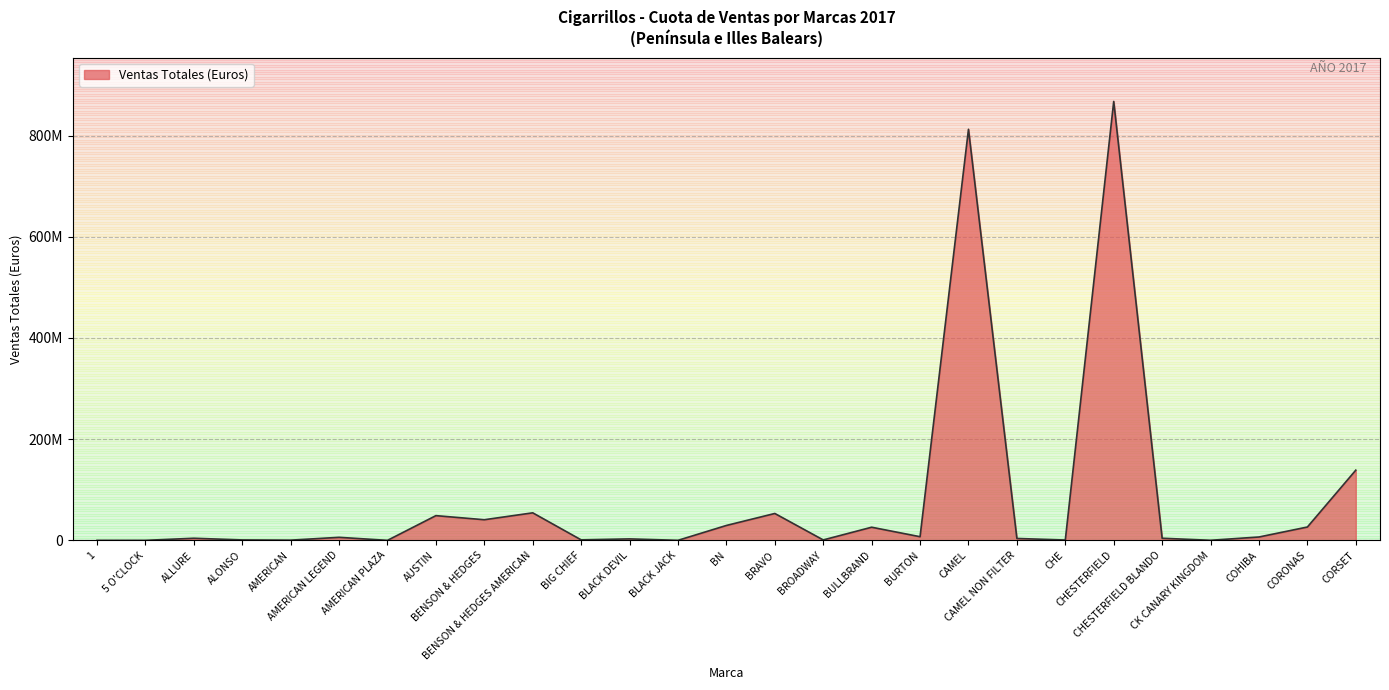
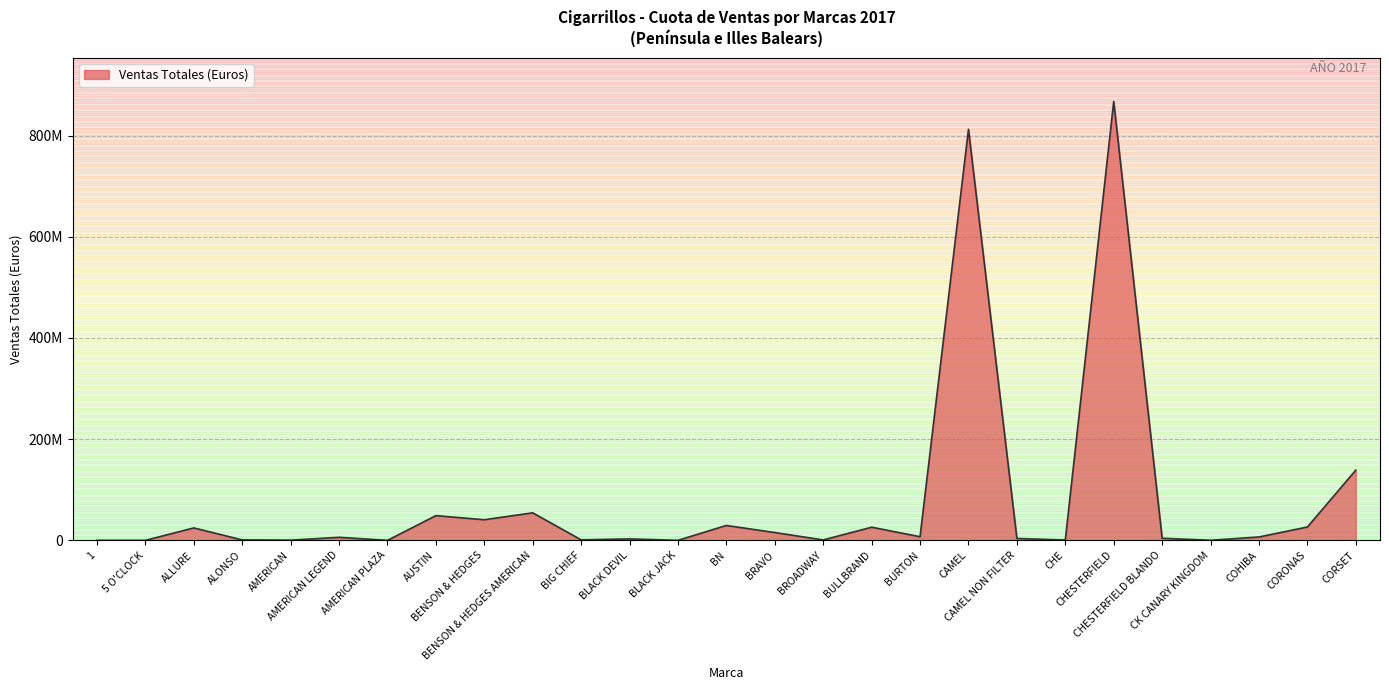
ALLURE: 0 -> 20000000
BRAVO: 50000000 -> 20000000
